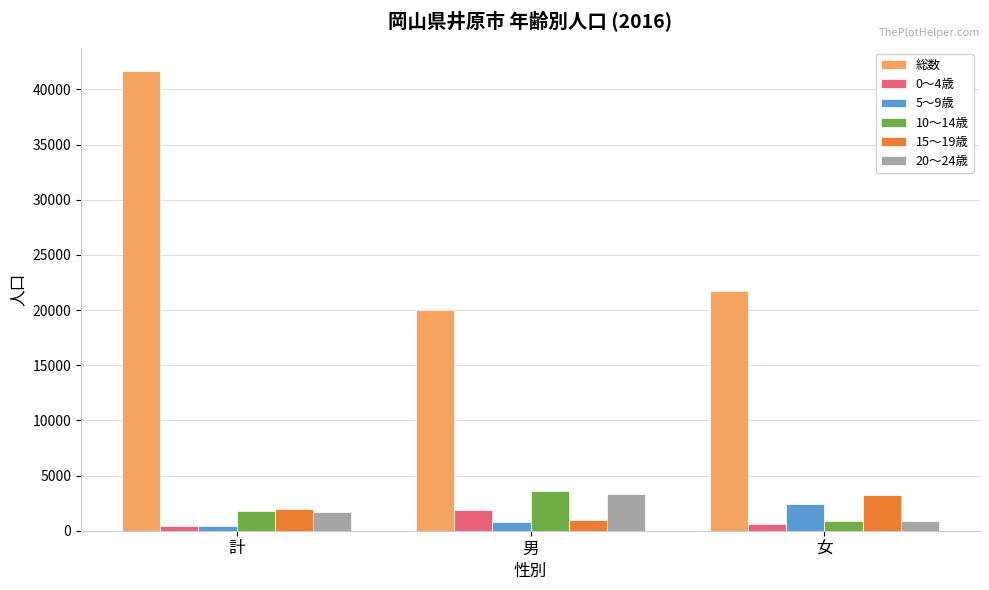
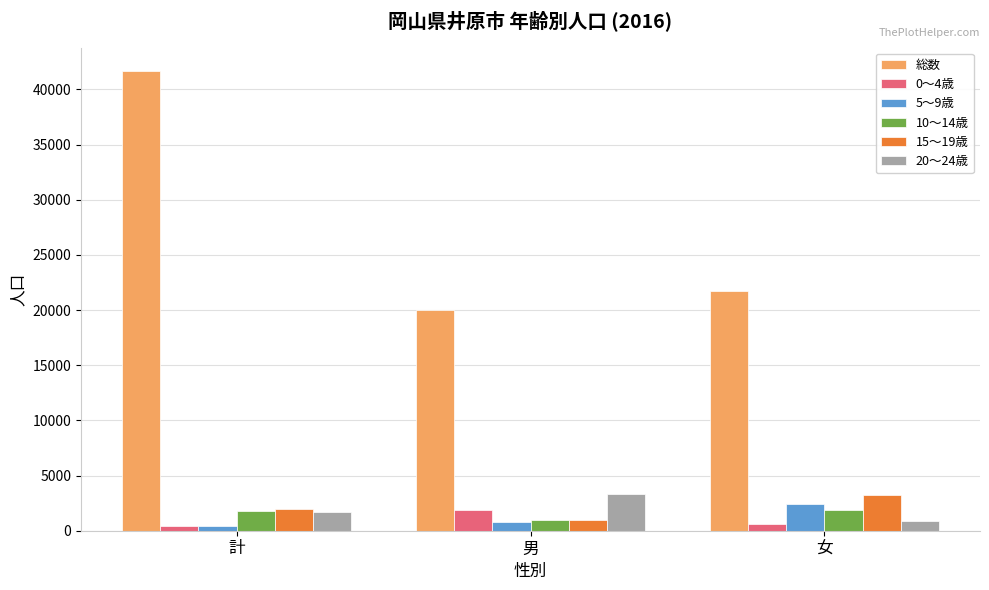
10～14歳, 男: 3600 -> 1000
10～14歳, 女: 800 -> 1900
